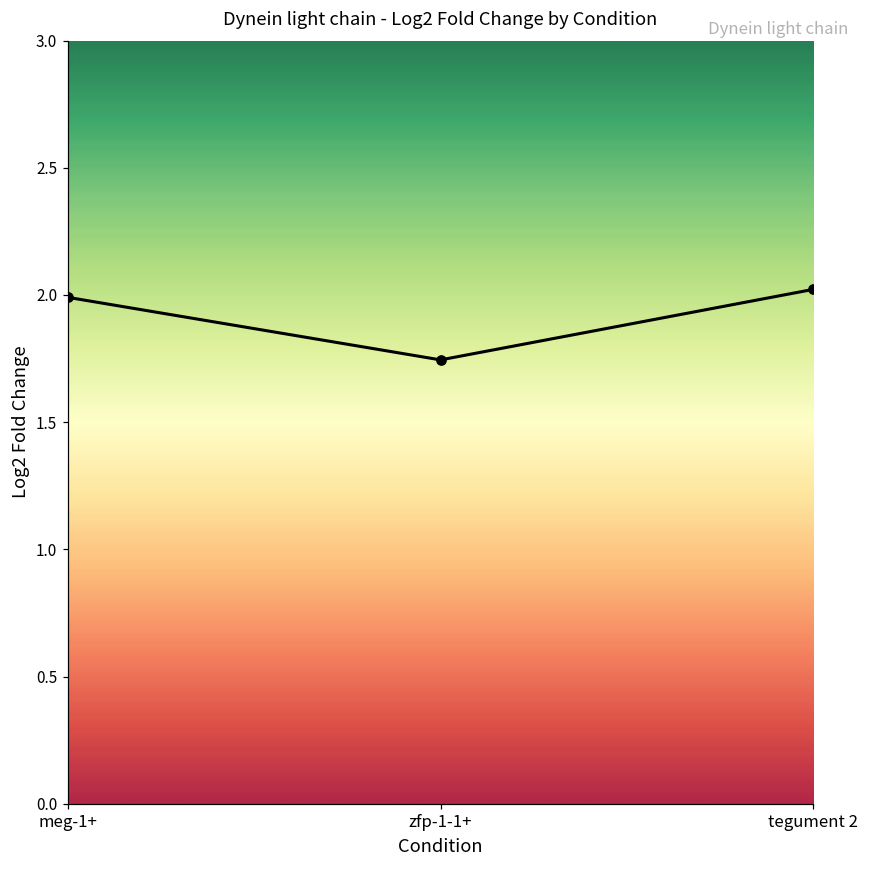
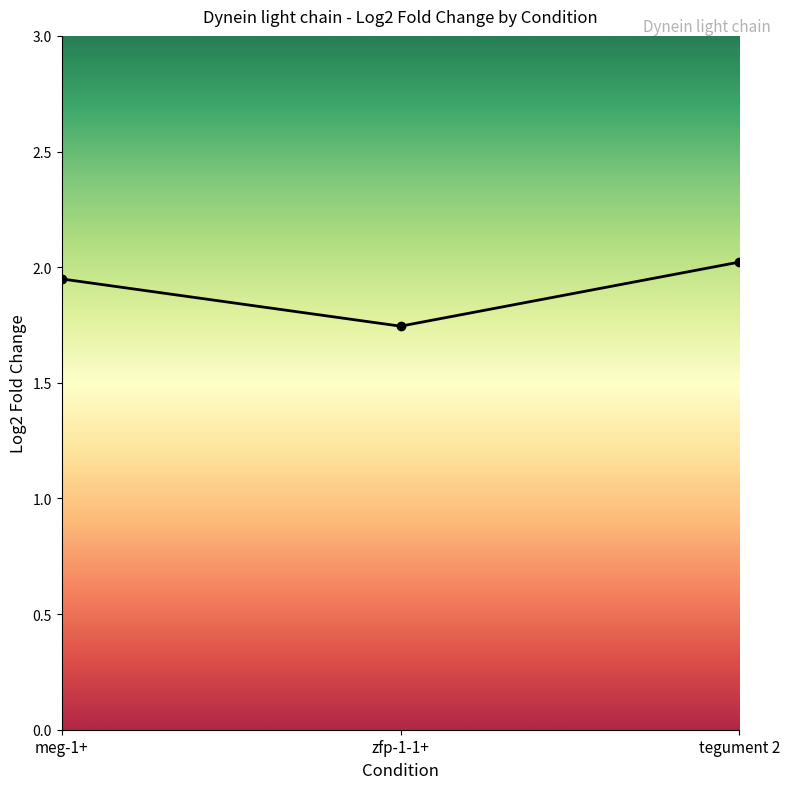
meg-1+: 1.99 -> 1.95
